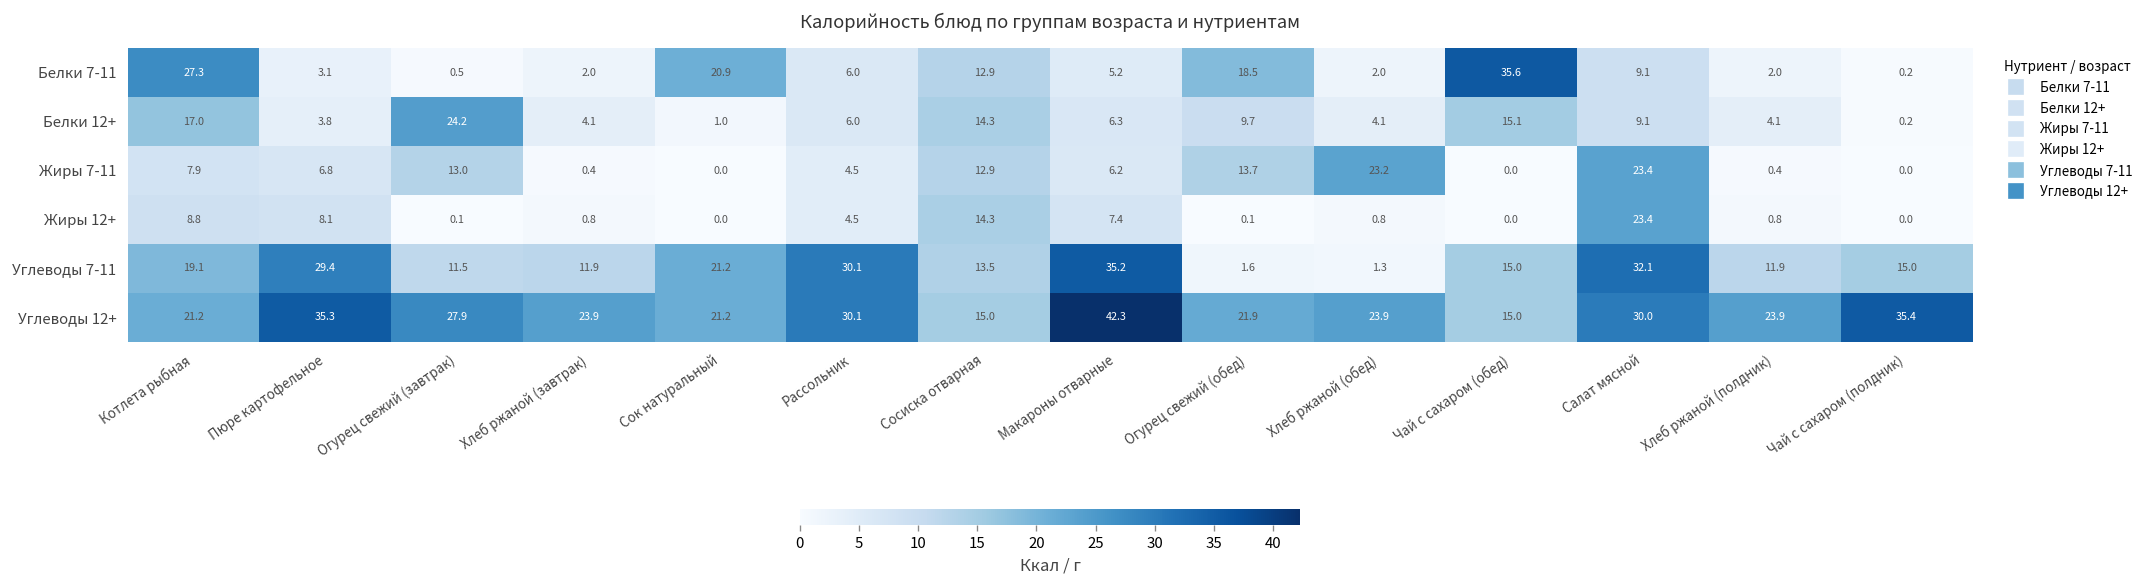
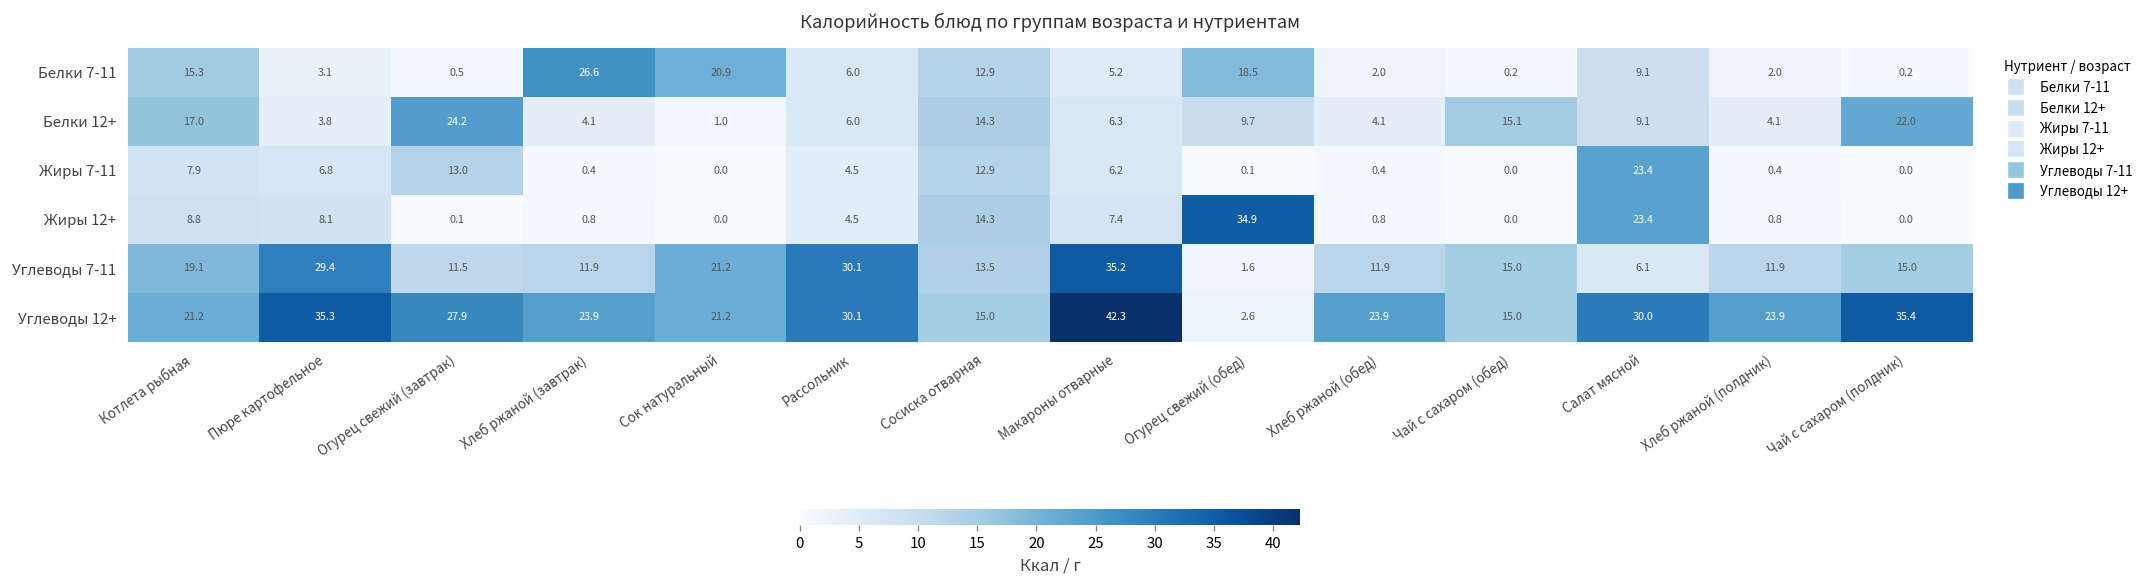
Белки 7-11, Котлета рыбная: 27.3 -> 15.3
Белки 7-11, Хлеб ржаной (завтрак): 2.0 -> 26.6
Белки 7-11, Чай с сахаром (обед): 35.6 -> 0.2
Белки 12+, Чай с сахаром (полдник): 0.2 -> 22.0
Жиры 7-11, Огурец свежий (обед): 13.7 -> 0.1
Жиры 7-11, Хлеб ржаной (обед): 23.2 -> 0.4
Жиры 12+, Огурец свежий (обед): 0.1 -> 34.9
Углеводы 7-11, Хлеб ржаной (обед): 1.3 -> 11.9
Углеводы 7-11, Салат мясной: 32.1 -> 6.1
Углеводы 12+, Огурец свежий (обед): 21.9 -> 2.6
